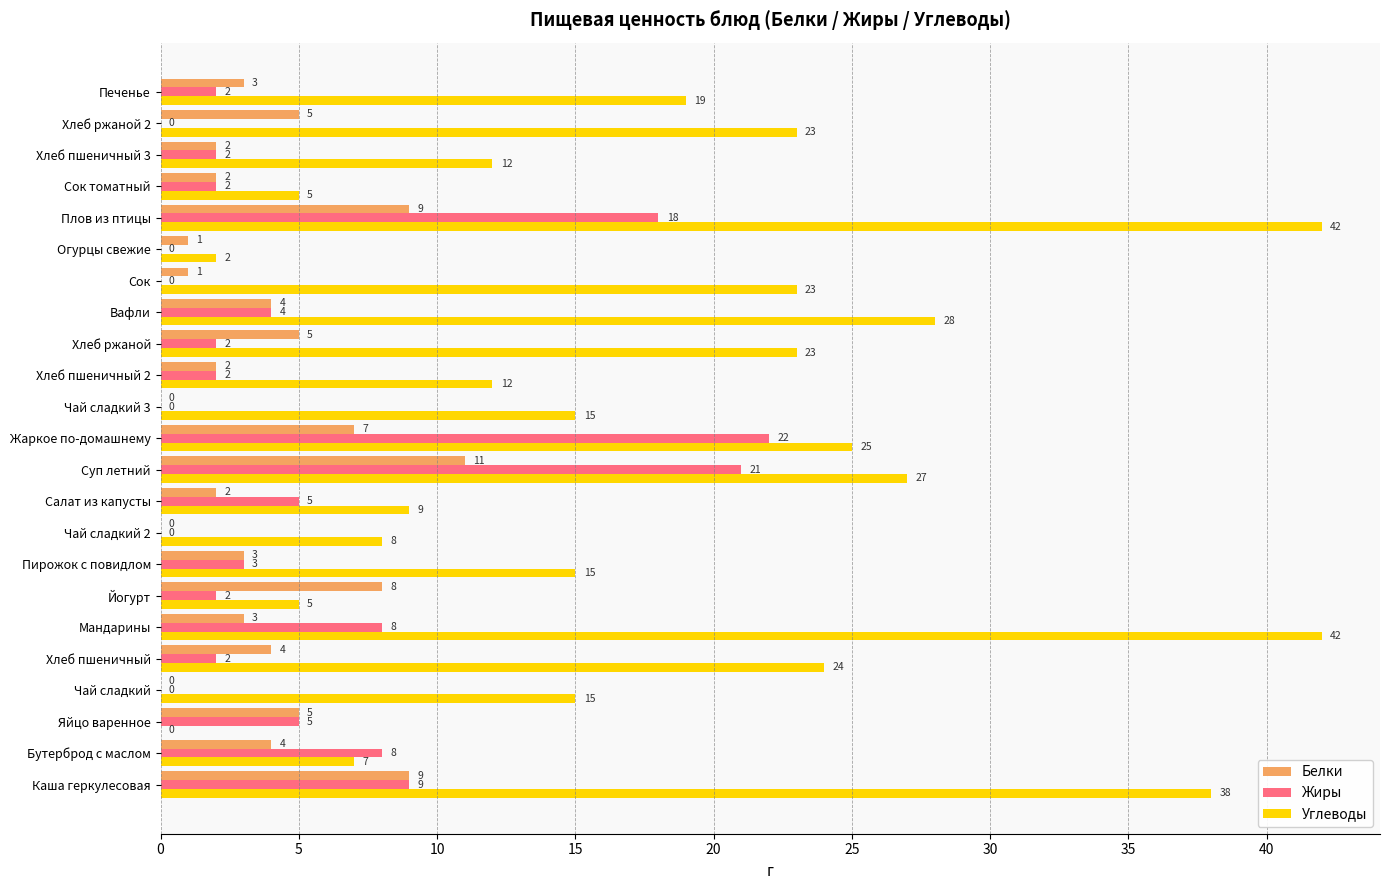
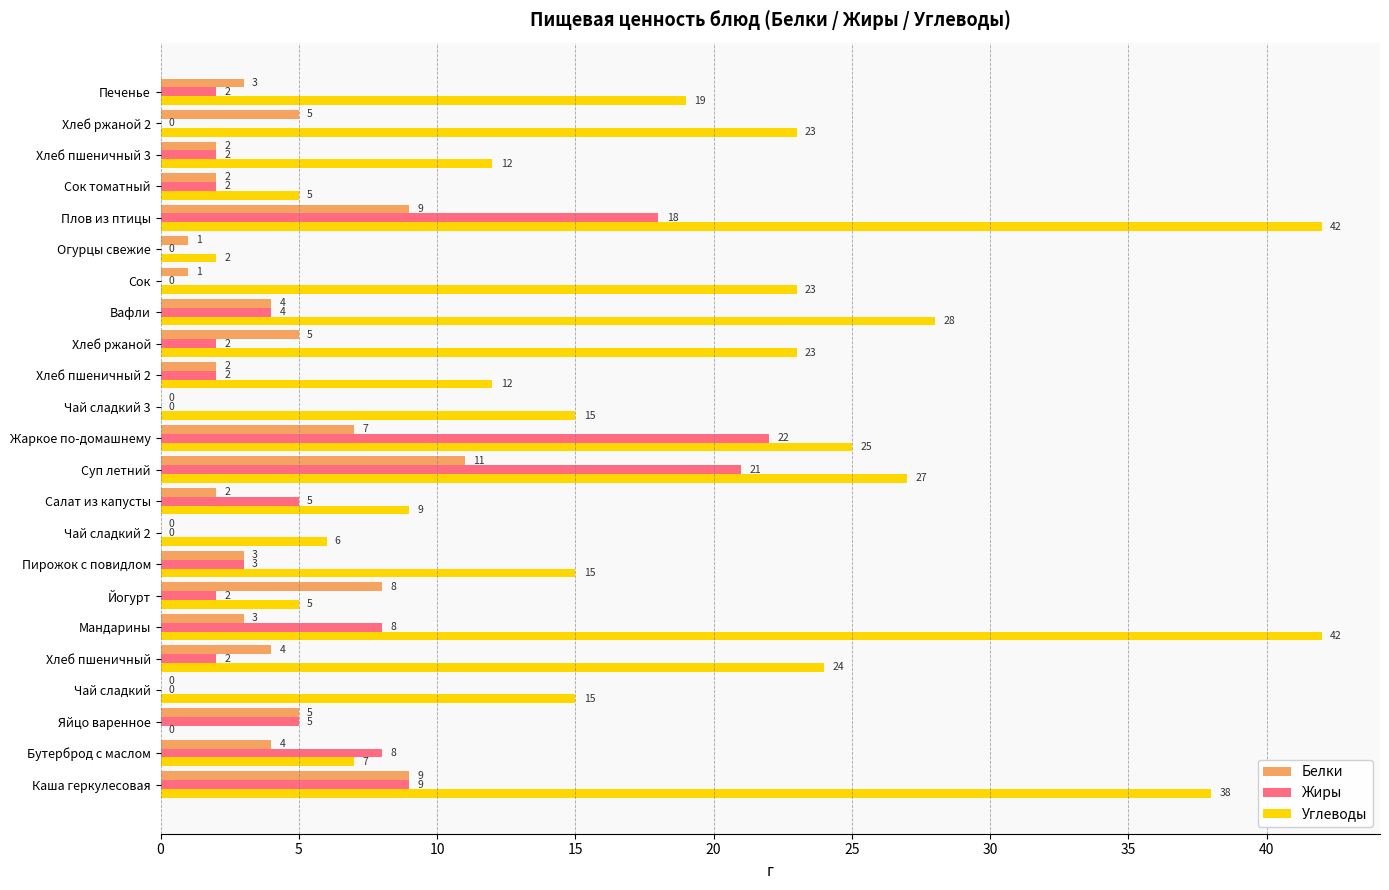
Углеводы, Чай сладкий 2: 8 -> 6
